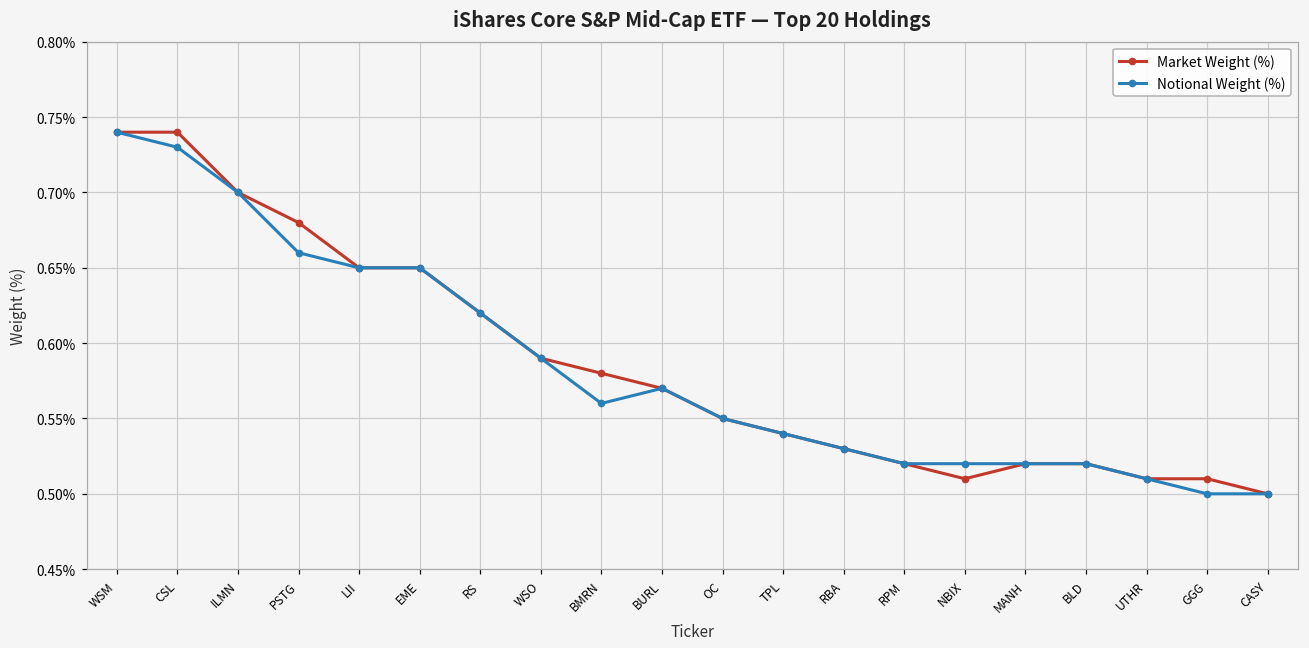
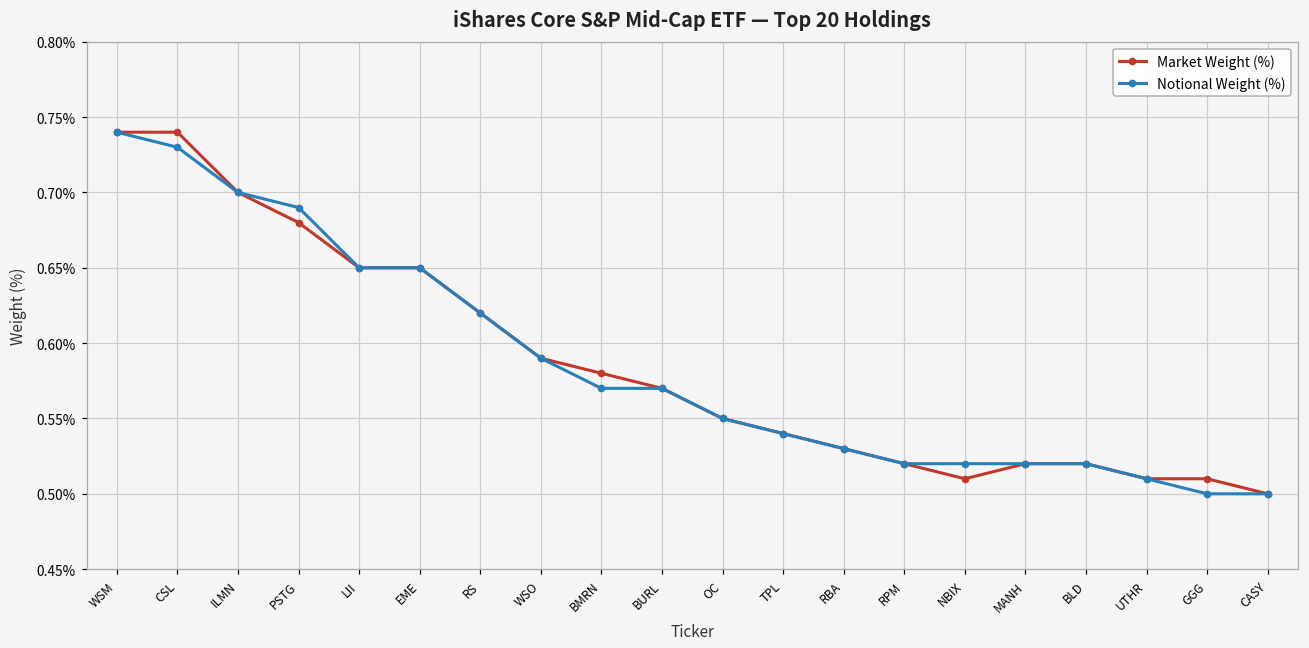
Notional Weight (%), PSTG: 0.66% -> 0.69%
Notional Weight (%), BMRN: 0.56% -> 0.57%
